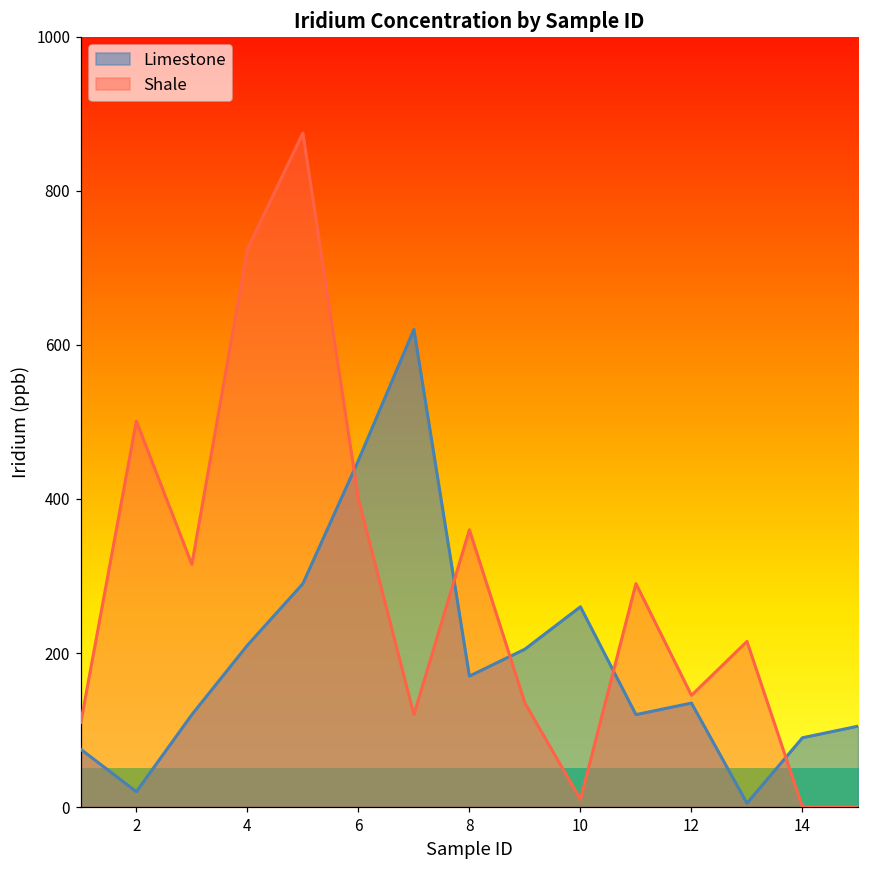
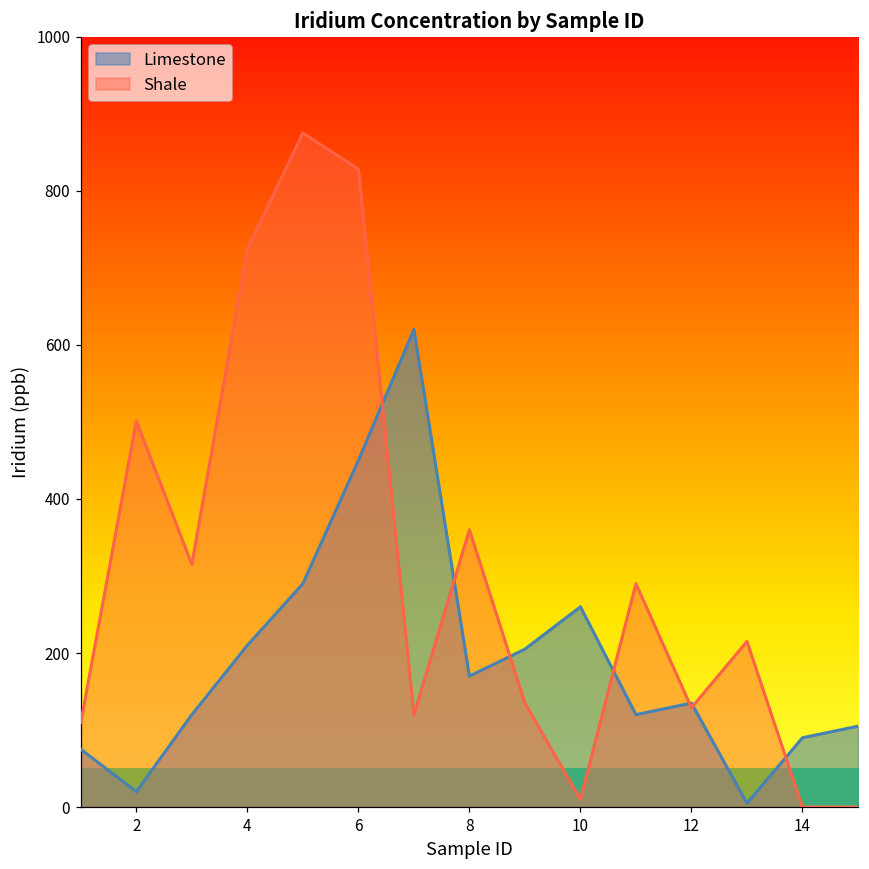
Shale, 6: 400 -> 830
Shale, 12: 150 -> 130
